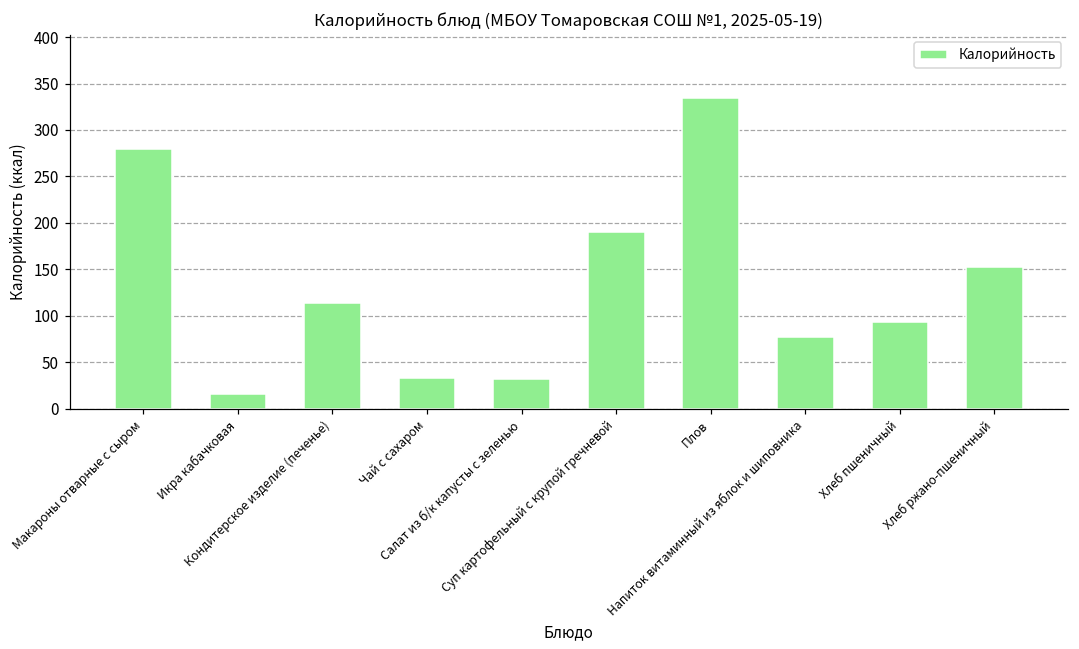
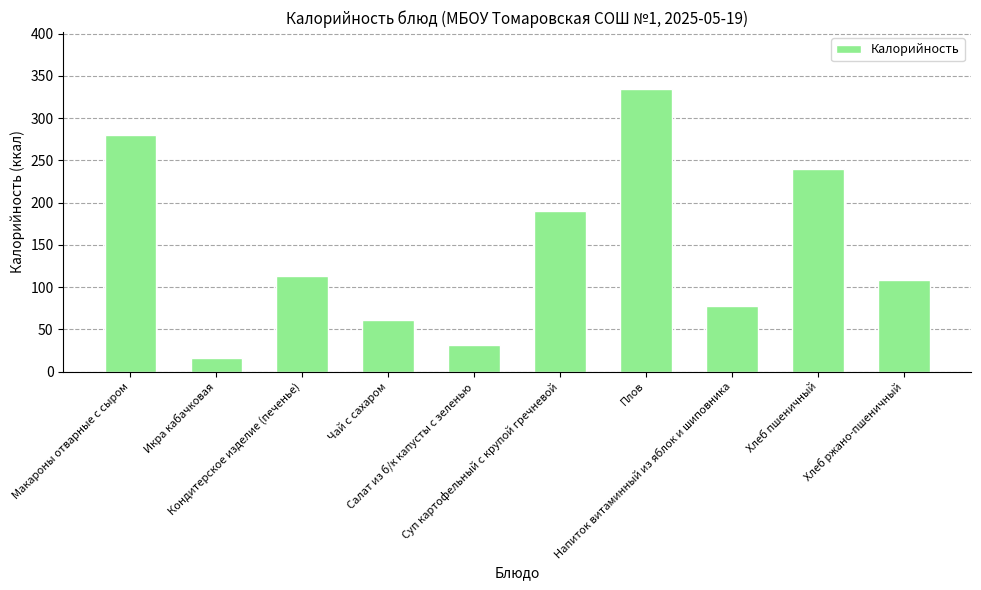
Чай с сахаром: 30 -> 60
Хлеб пшеничный: 90 -> 240
Хлеб ржано-пшеничный: 150 -> 110
